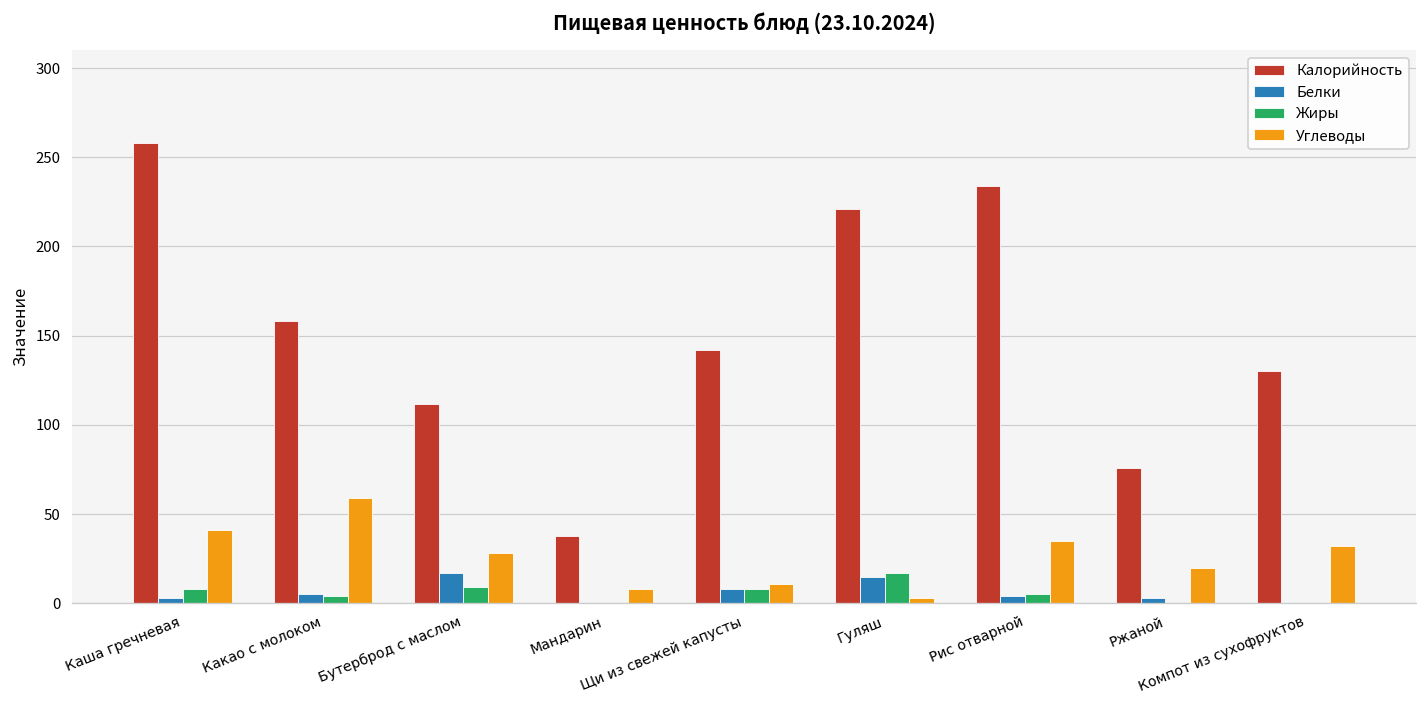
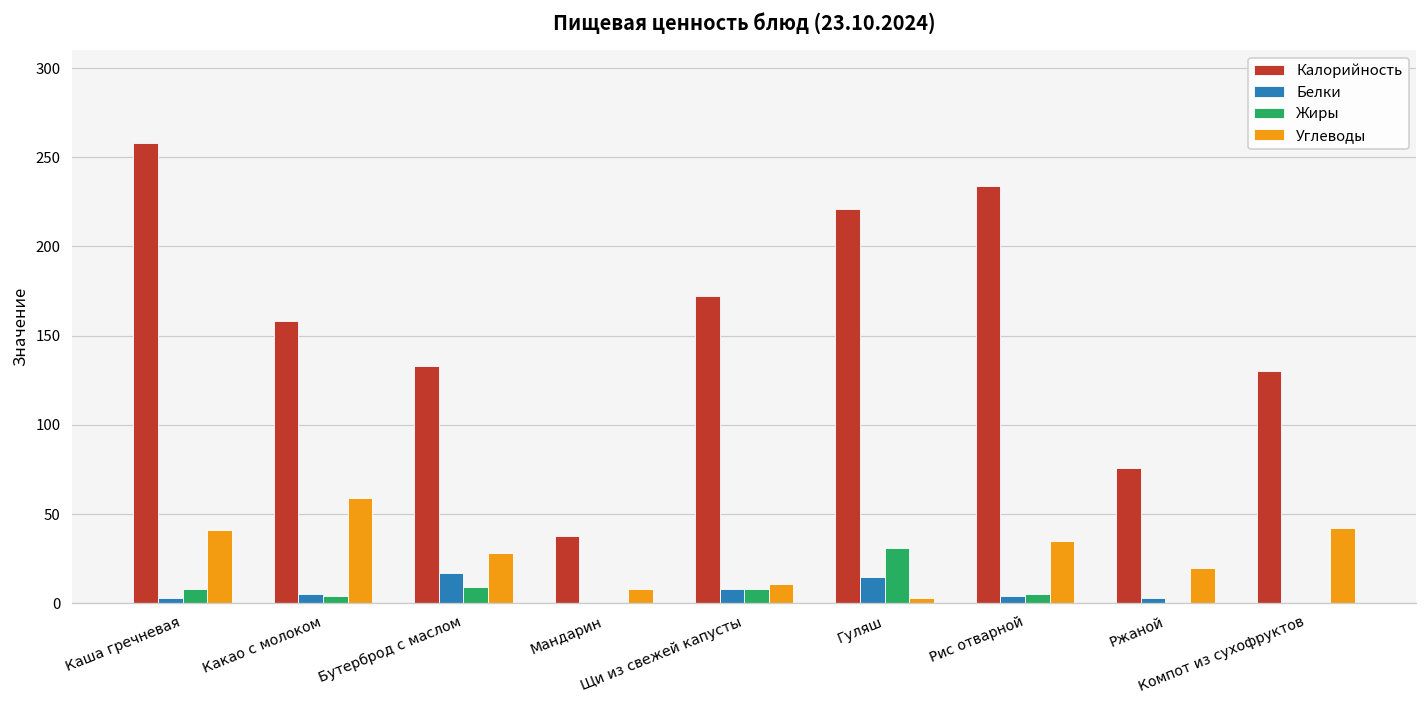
Калорийность, Бутерброд с маслом: 112 -> 133
Калорийность, Щи из свежей капусты: 142 -> 172
Жиры, Гуляш: 17 -> 31
Углеводы, Компот из сухофруктов: 32 -> 42
